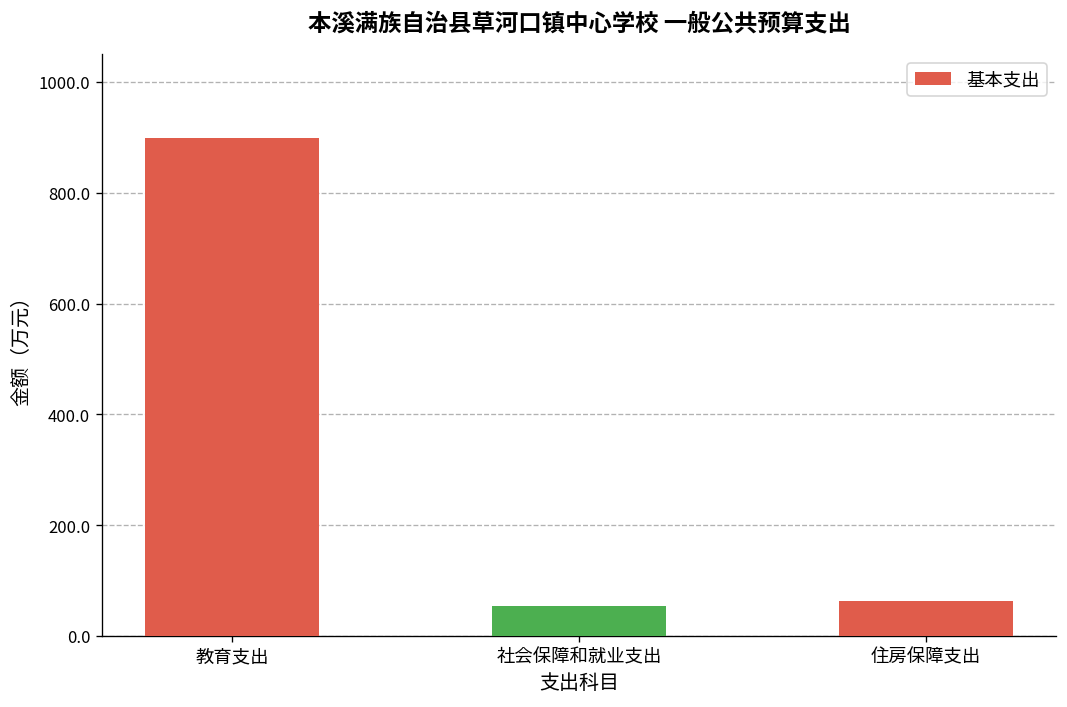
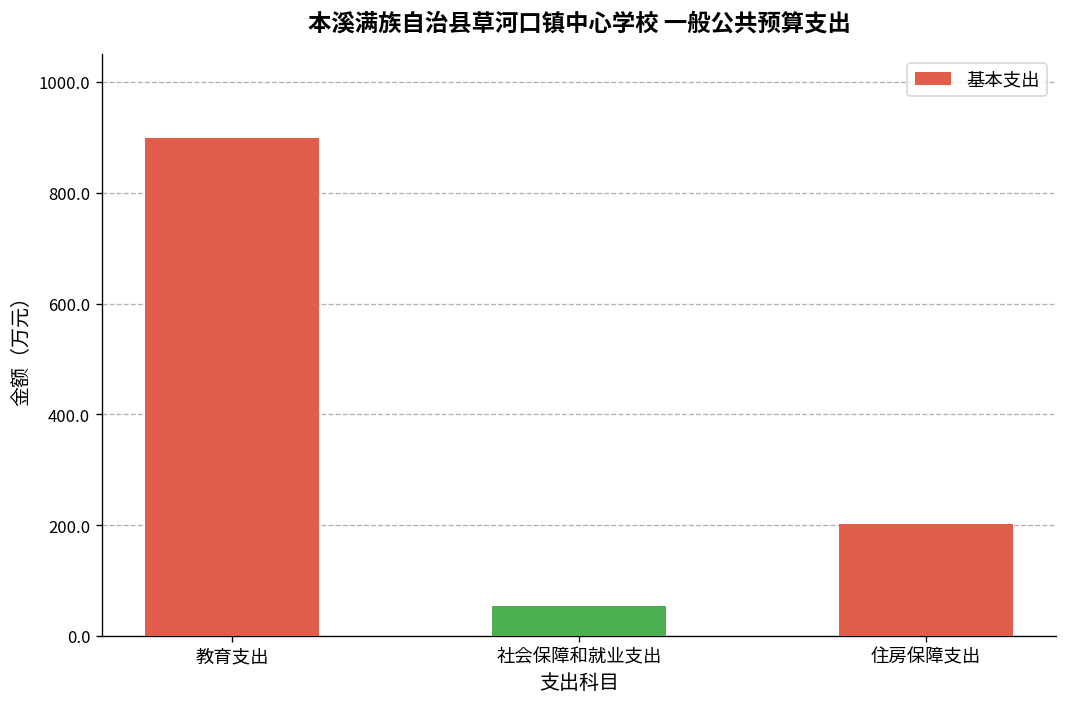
住房保障支出: 60 -> 200
